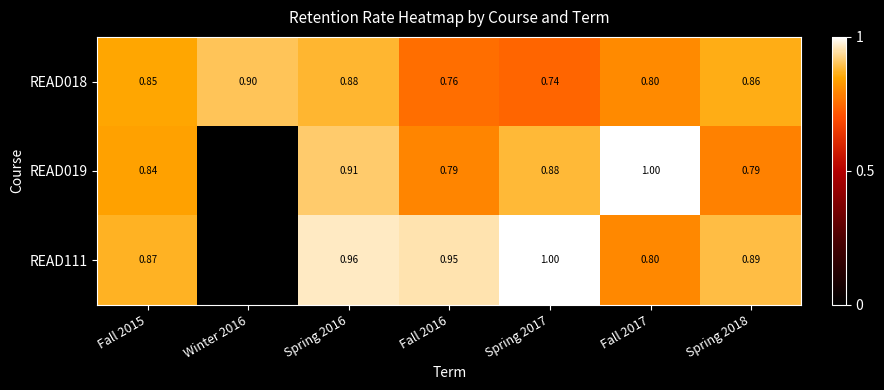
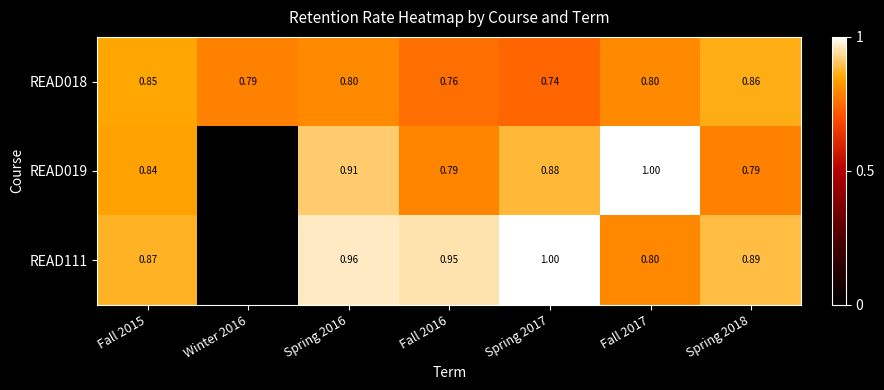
READ018, Winter 2016: 0.90 -> 0.79
READ018, Spring 2016: 0.88 -> 0.80
